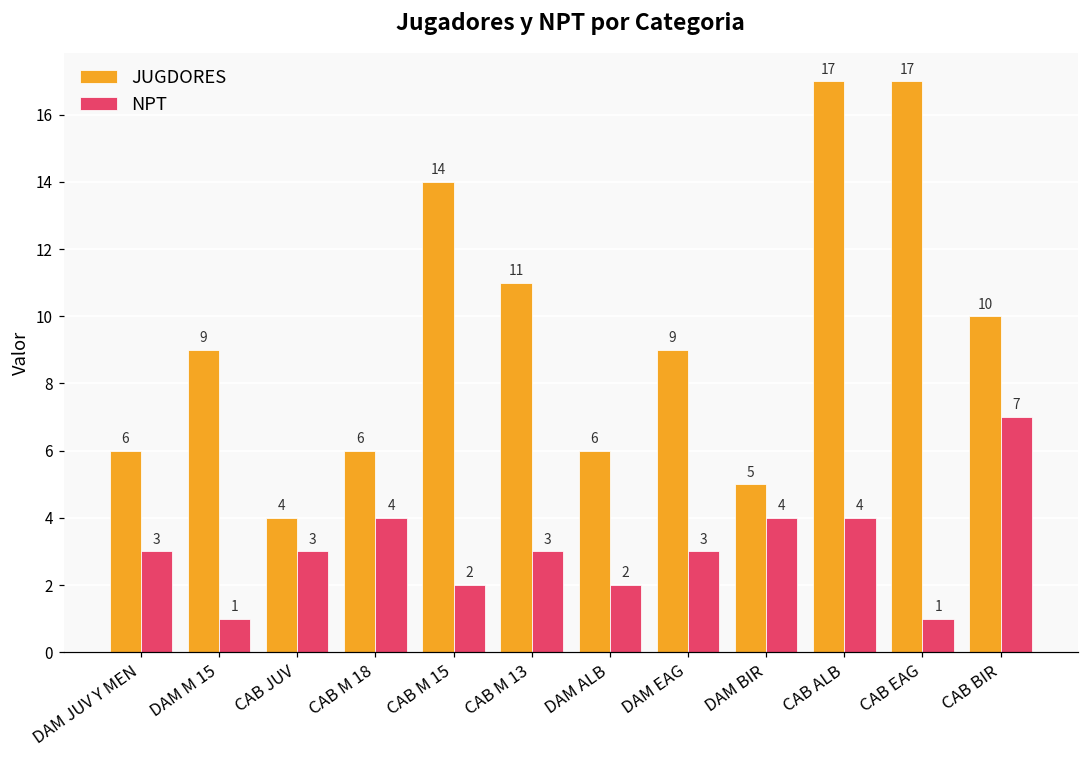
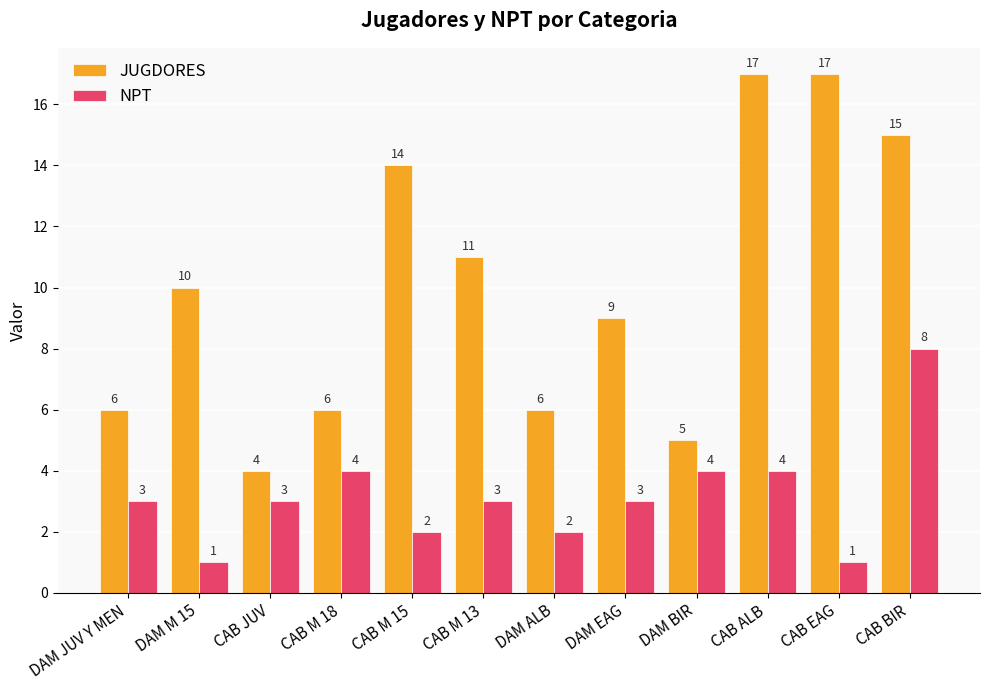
JUGDORES, DAM M 15: 9 -> 10
JUGDORES, CAB BIR: 10 -> 15
NPT, CAB BIR: 7 -> 8
